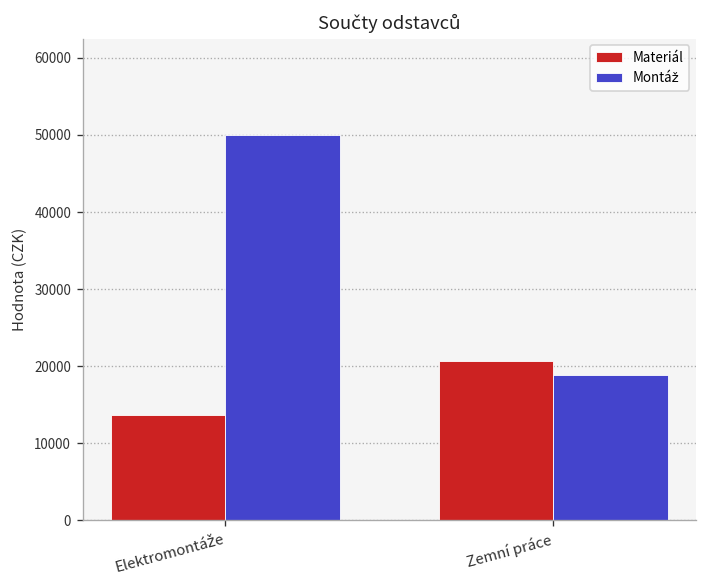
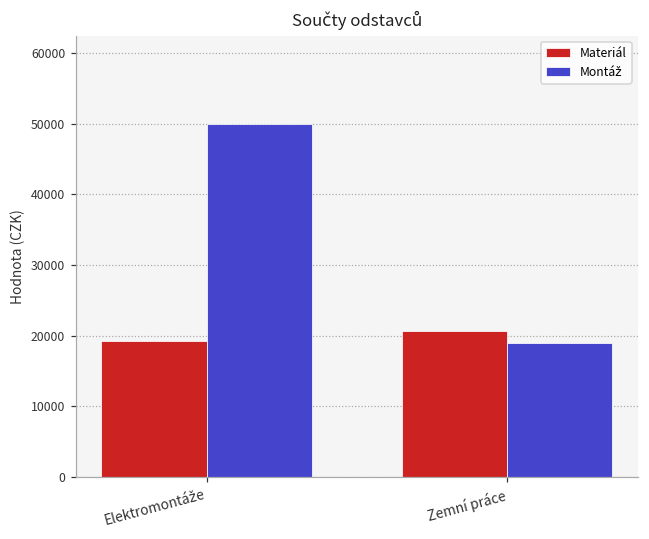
Materiál, Elektromontáže: 14000 -> 19000
